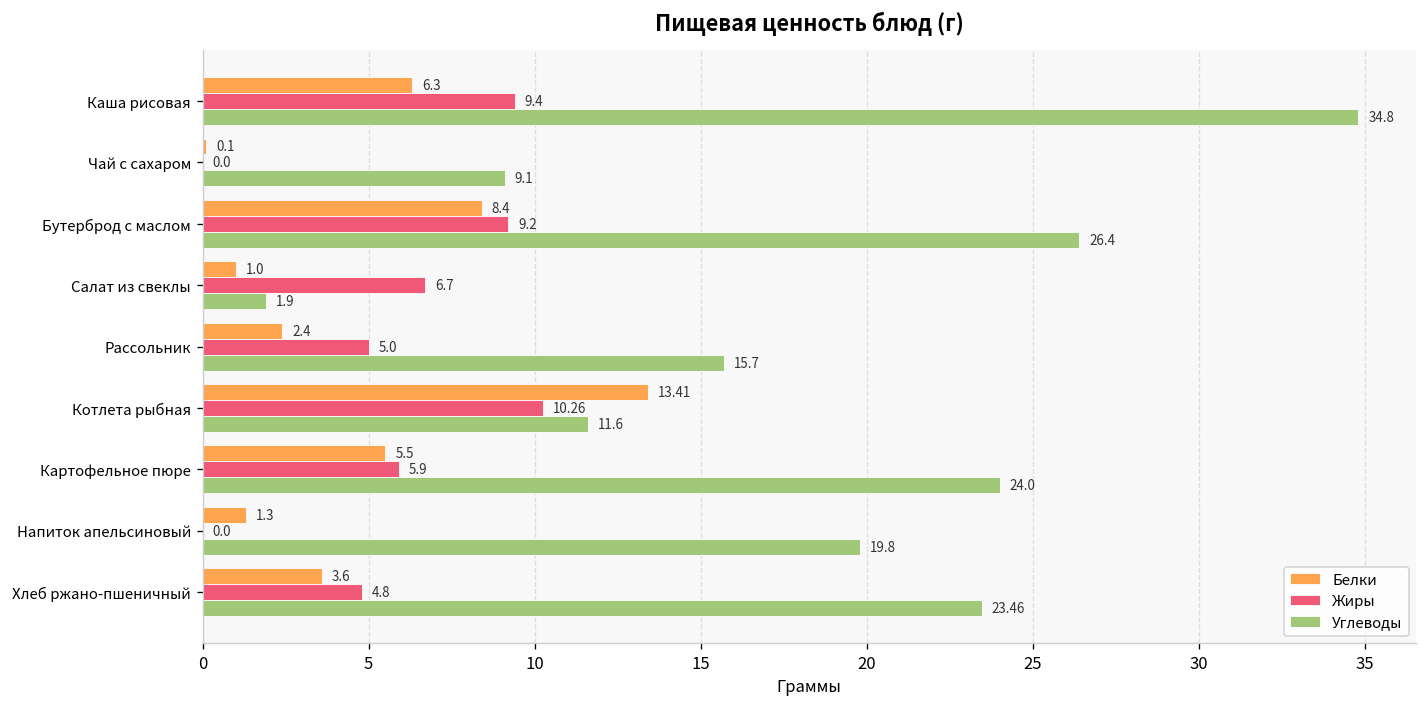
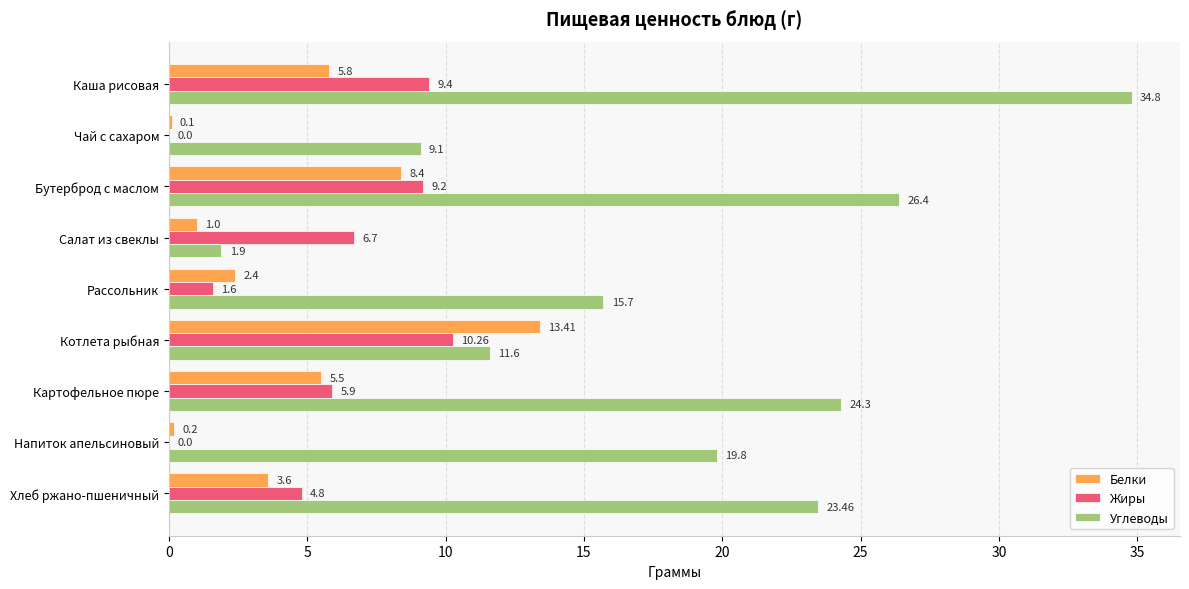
Белки, Каша рисовая: 6.3 -> 5.8
Жиры, Рассольник: 5.0 -> 1.6
Углеводы, Картофельное пюре: 24.0 -> 24.3
Белки, Напиток апельсиновый: 1.3 -> 0.2
